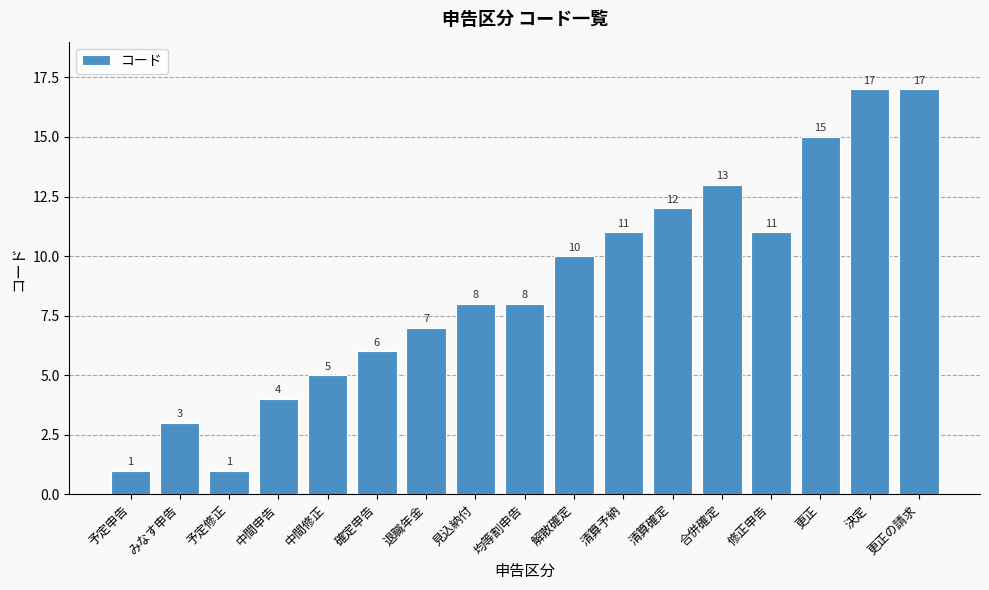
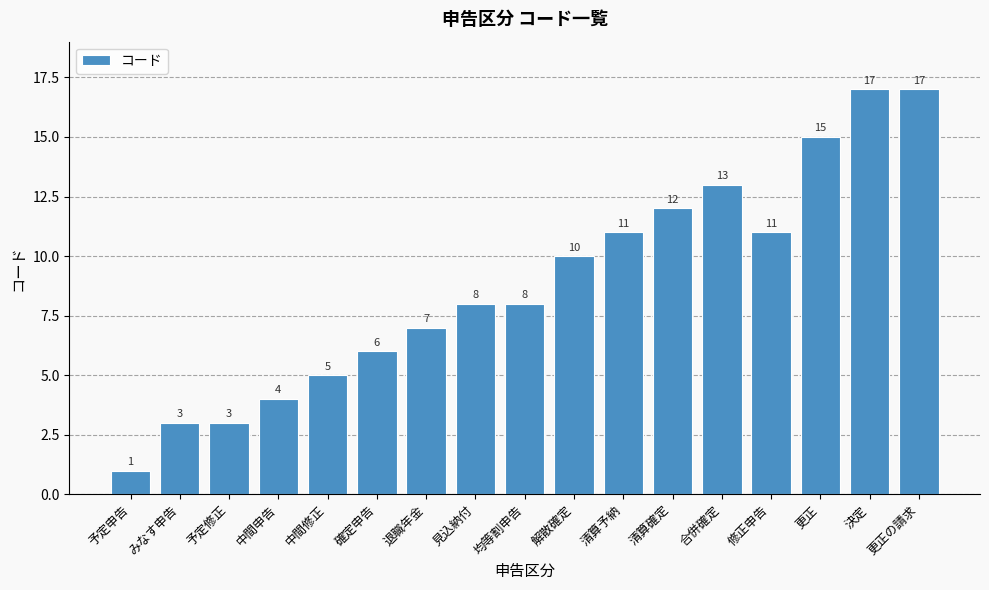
予定修正: 1 -> 3
